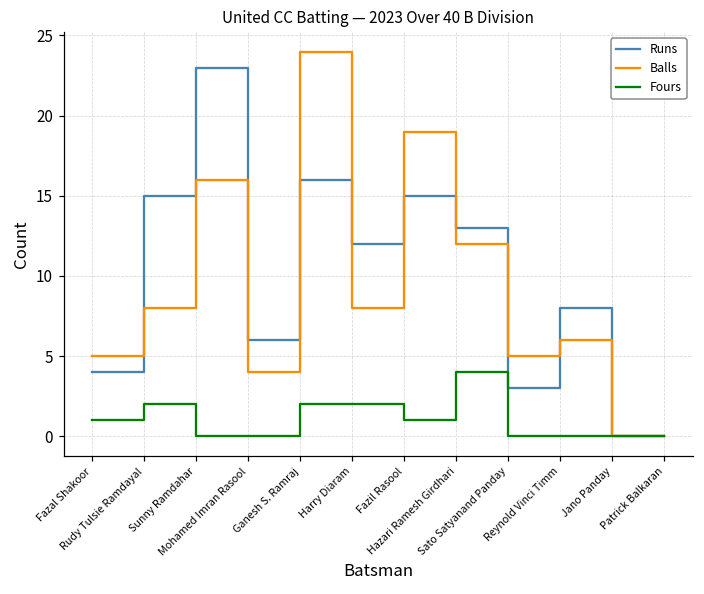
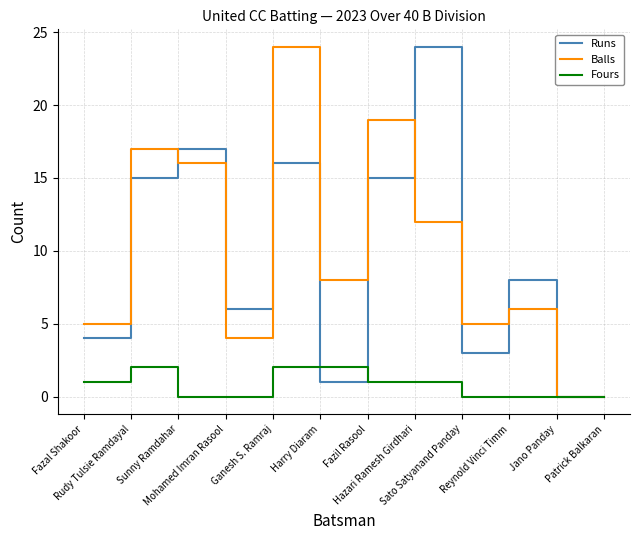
Balls, Rudy Tulsie Ramdayal: 8 -> 17
Runs, Sunny Ramdahar: 23 -> 17
Runs, Harry Diaram: 12 -> 1
Runs, Hazari Ramesh Girdhari: 13 -> 24
Fours, Hazari Ramesh Girdhari: 4 -> 1
